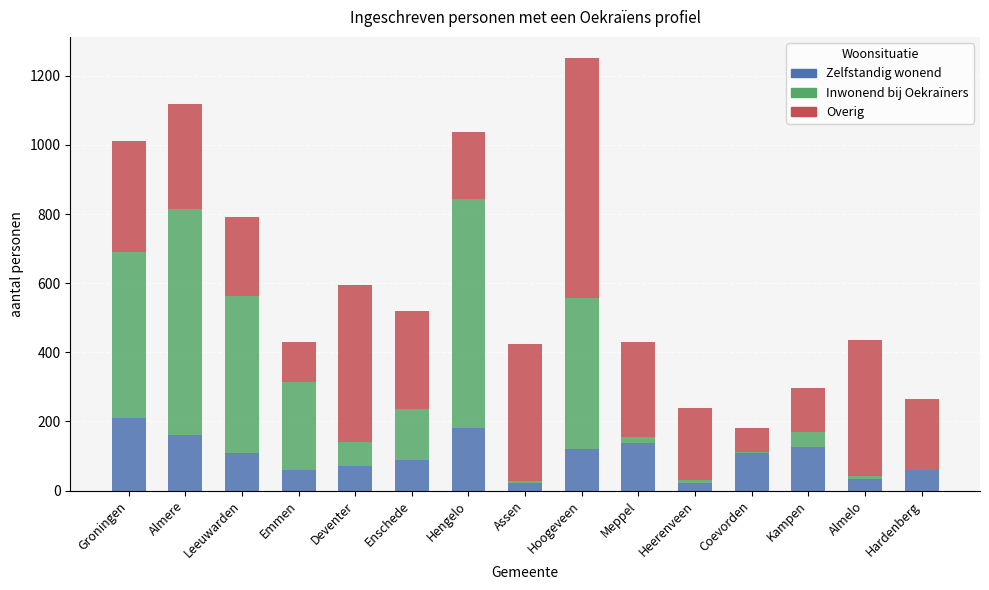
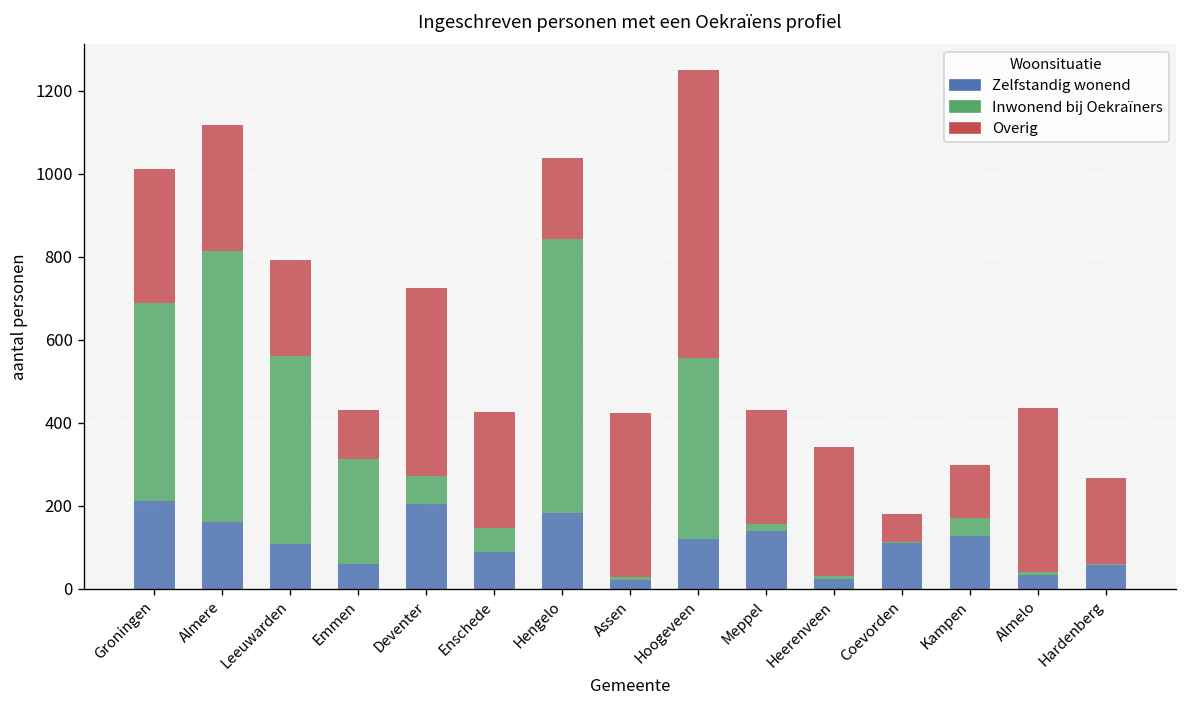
Zelfstandig wonend, Deventer: 70 -> 200
Inwonend bij Oekraïners, Enschede: 150 -> 60
Overig, Heerenveen: 210 -> 310
